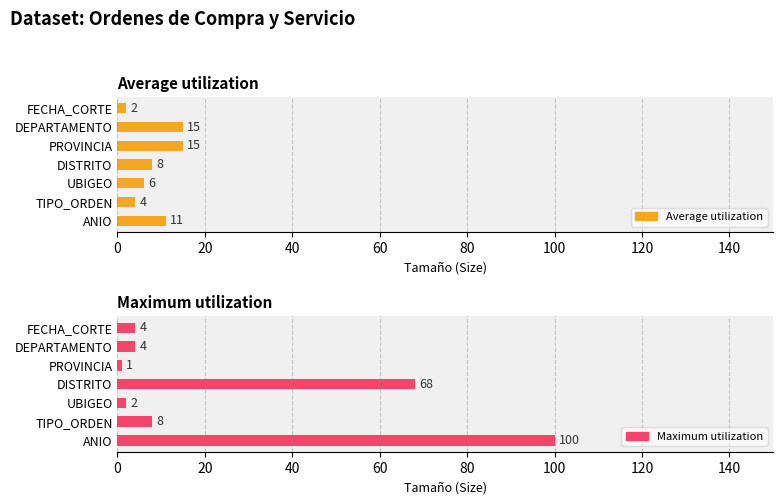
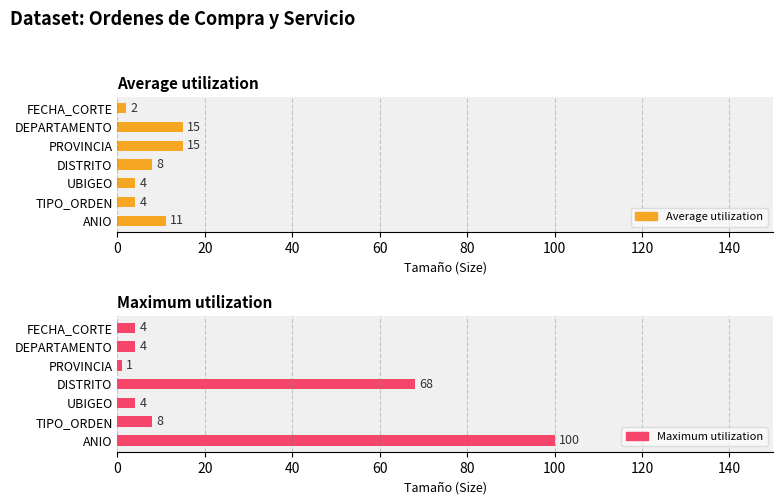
Average utilization, UBIGEO: 6 -> 4
Maximum utilization, UBIGEO: 2 -> 4
